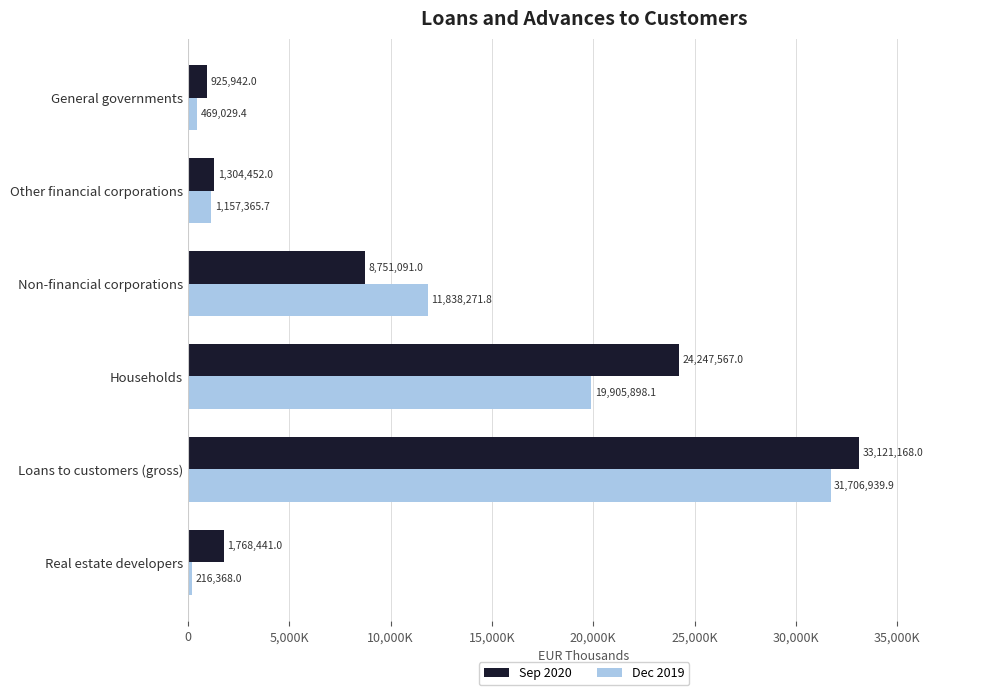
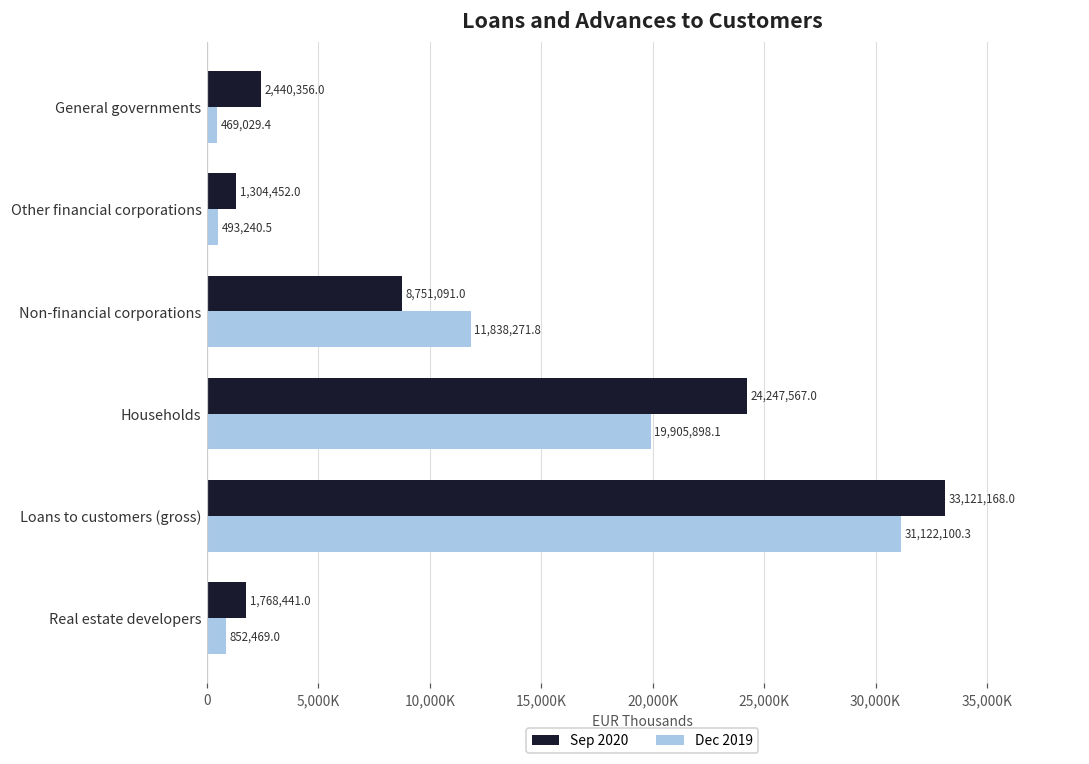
Sep 2020, General governments: 925,942.0 -> 2,440,356.0
Dec 2019, Other financial corporations: 1,157,365.7 -> 493,240.5
Dec 2019, Loans to customers (gross): 31,706,939.9 -> 31,122,100.3
Dec 2019, Real estate developers: 216,368.0 -> 852,469.0
